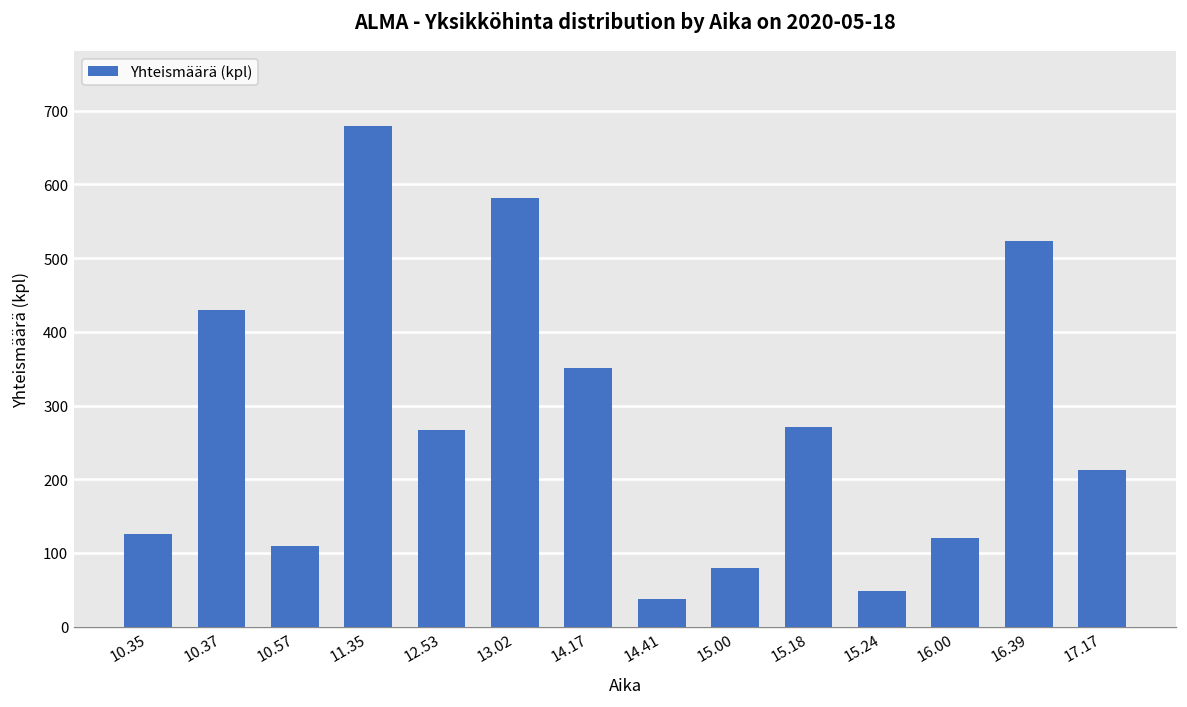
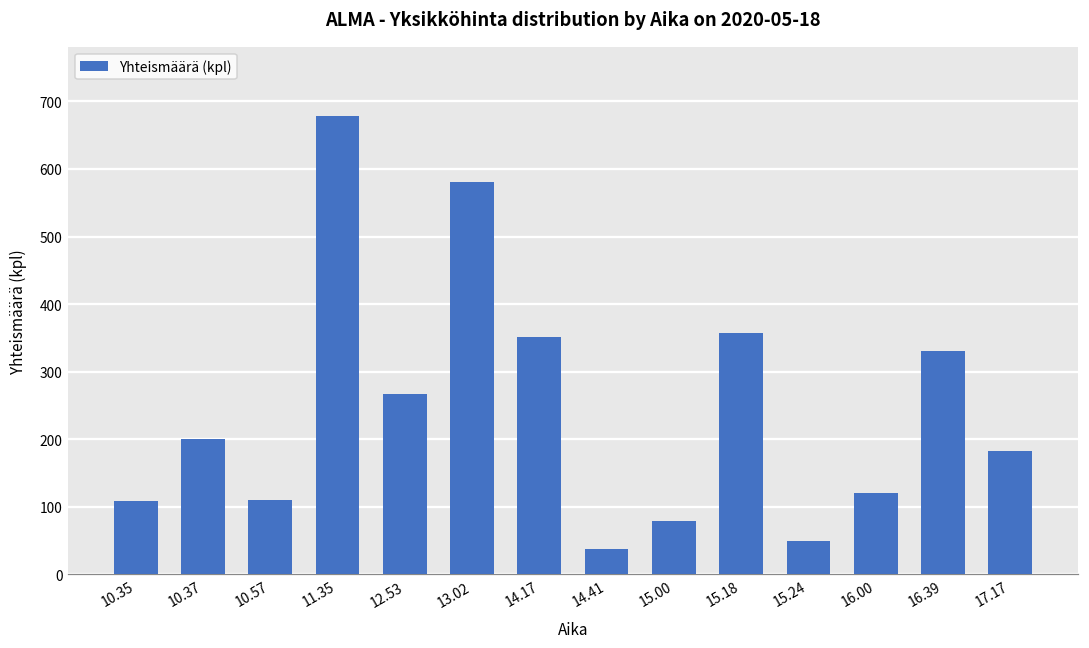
10.35: 130 -> 110
10.37: 430 -> 200
15.18: 270 -> 360
16.39: 520 -> 330
17.17: 210 -> 180
